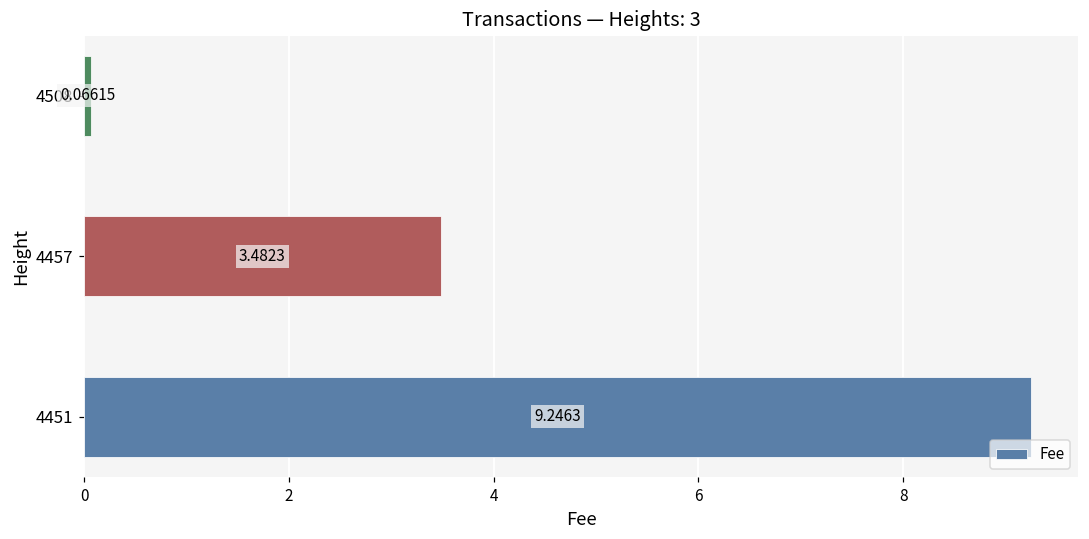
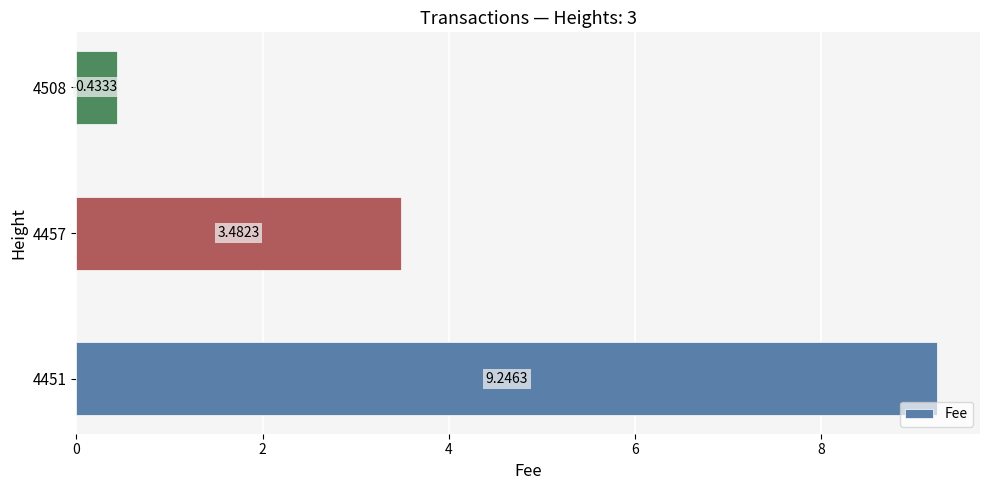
4508: 0.06615 -> 0.4333
